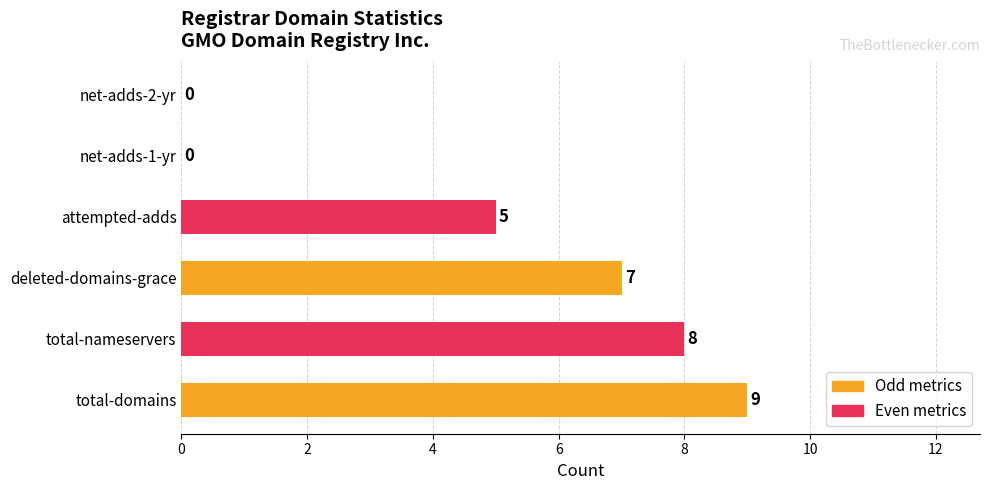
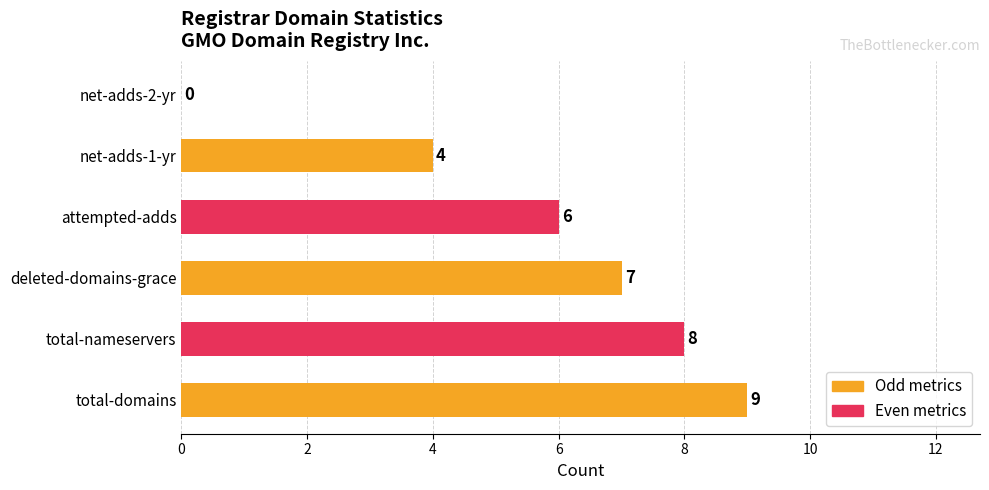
net-adds-1-yr: 0 -> 4
attempted-adds: 5 -> 6
